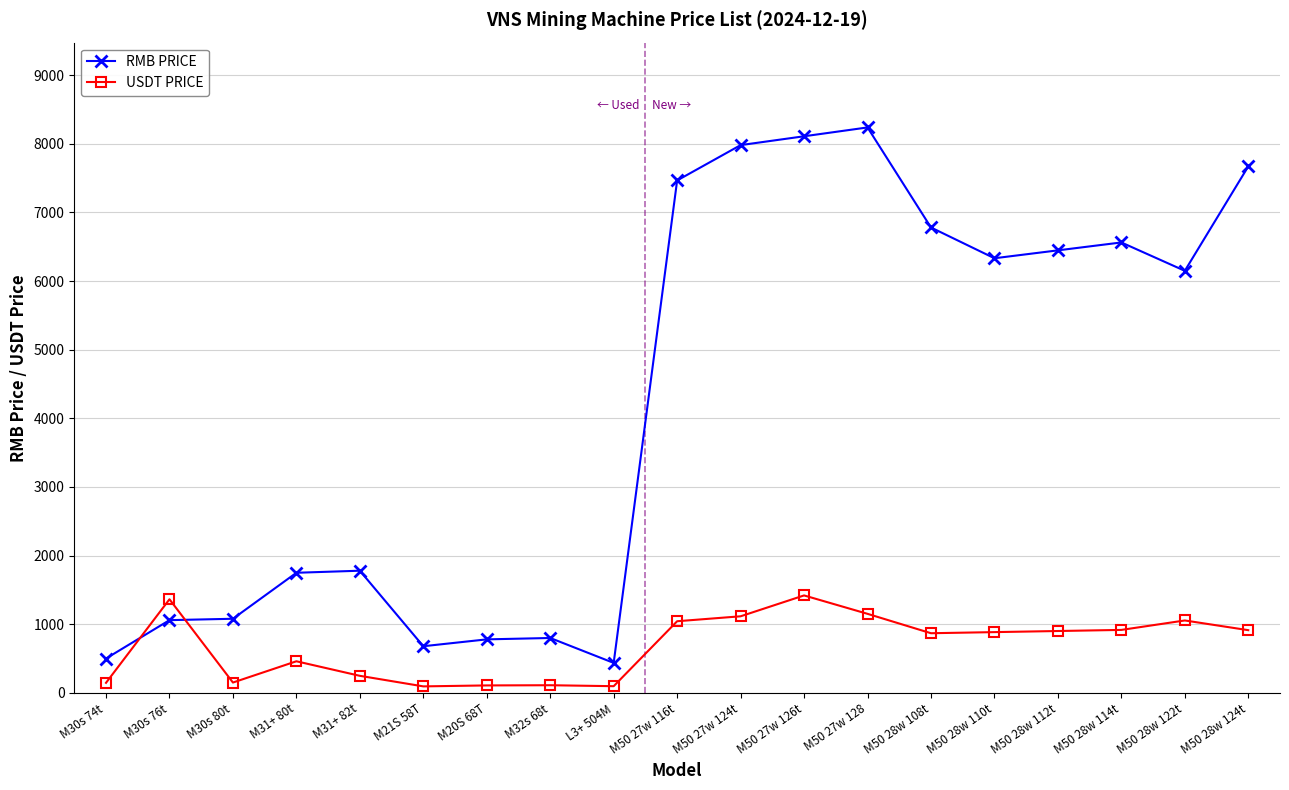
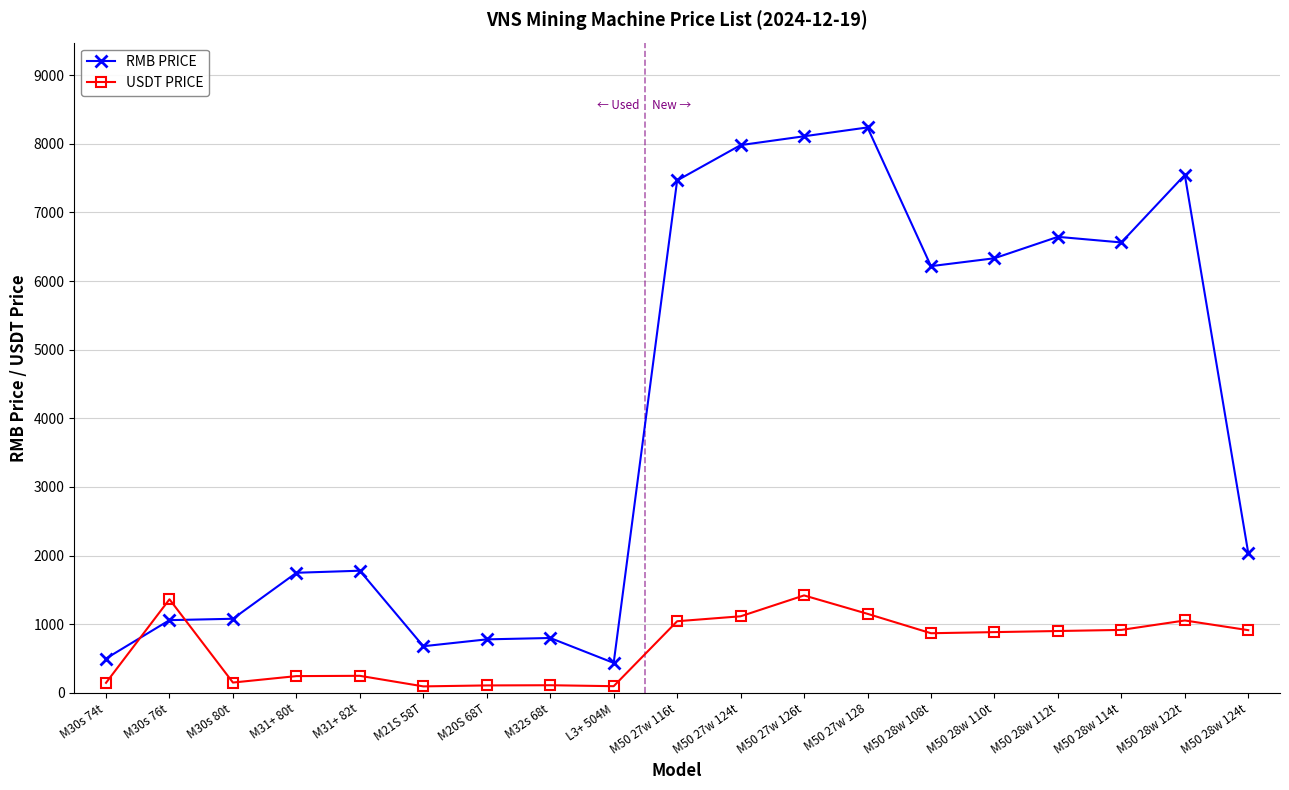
USDT PRICE, M31+ 80t: 500 -> 200
RMB PRICE, M50 28w 108t: 6800 -> 6200
RMB PRICE, M50 28w 112t: 6400 -> 6600
RMB PRICE, M50 28w 122t: 6100 -> 7500
RMB PRICE, M50 28w 124t: 7700 -> 2000
